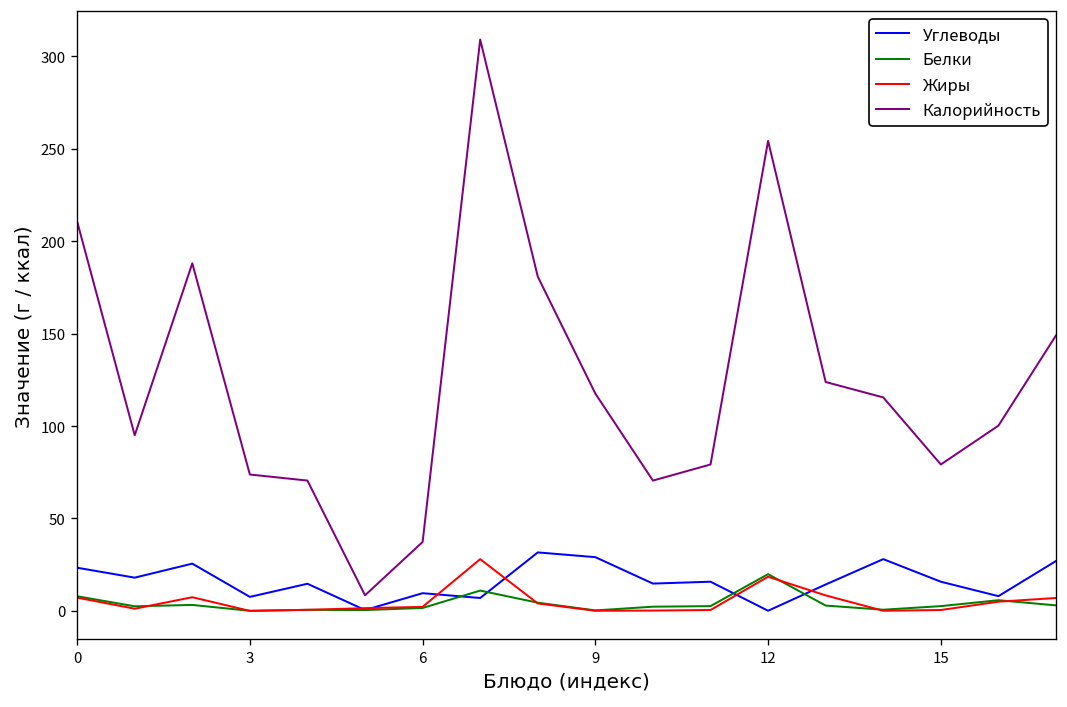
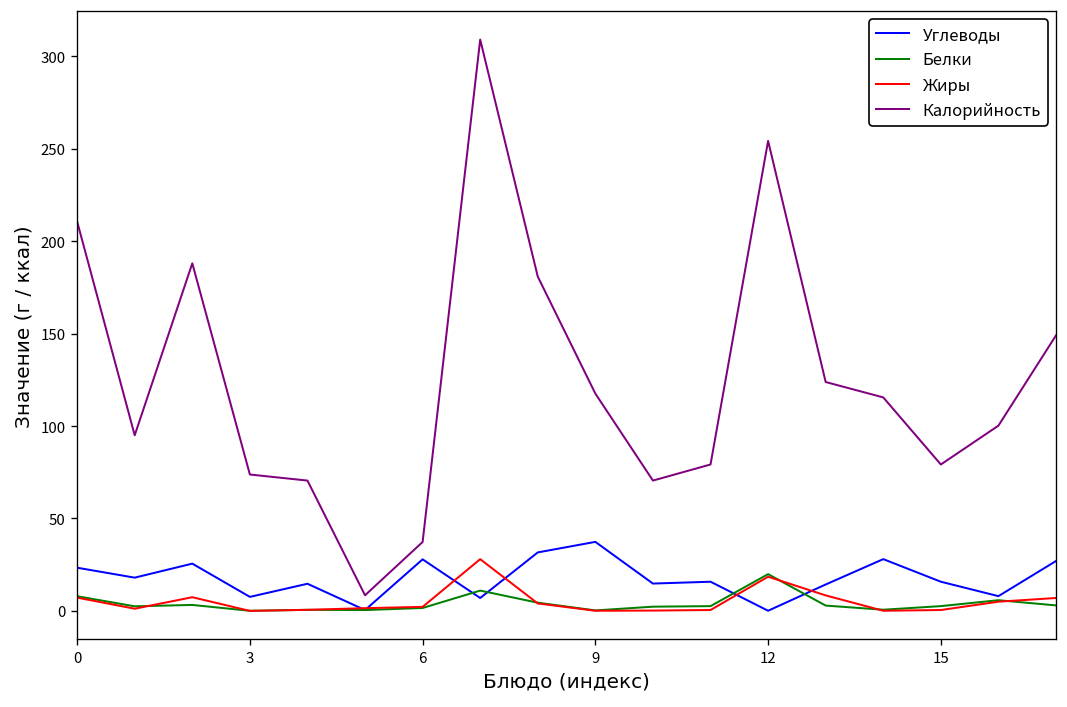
Углеводы, 6: 10 -> 28
Углеводы, 9: 29 -> 37
